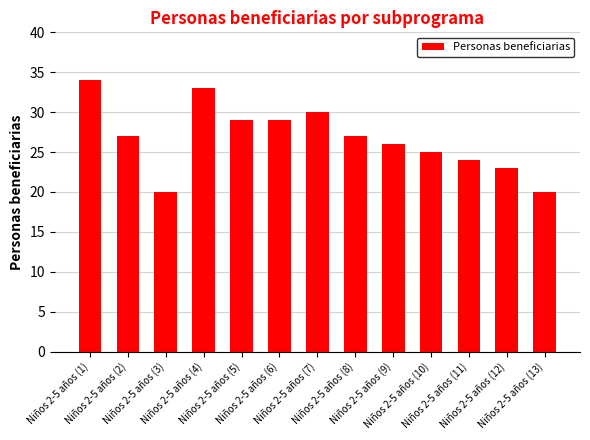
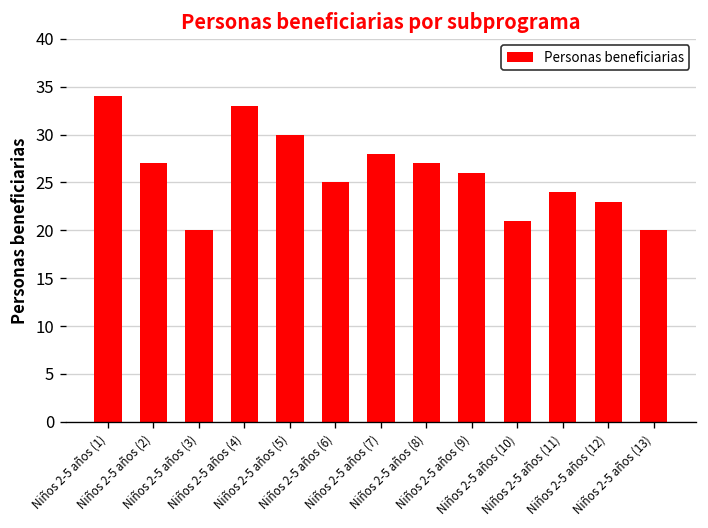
Niños 2-5 años (5): 29 -> 30
Niños 2-5 años (6): 29 -> 25
Niños 2-5 años (7): 30 -> 28
Niños 2-5 años (10): 25 -> 21
